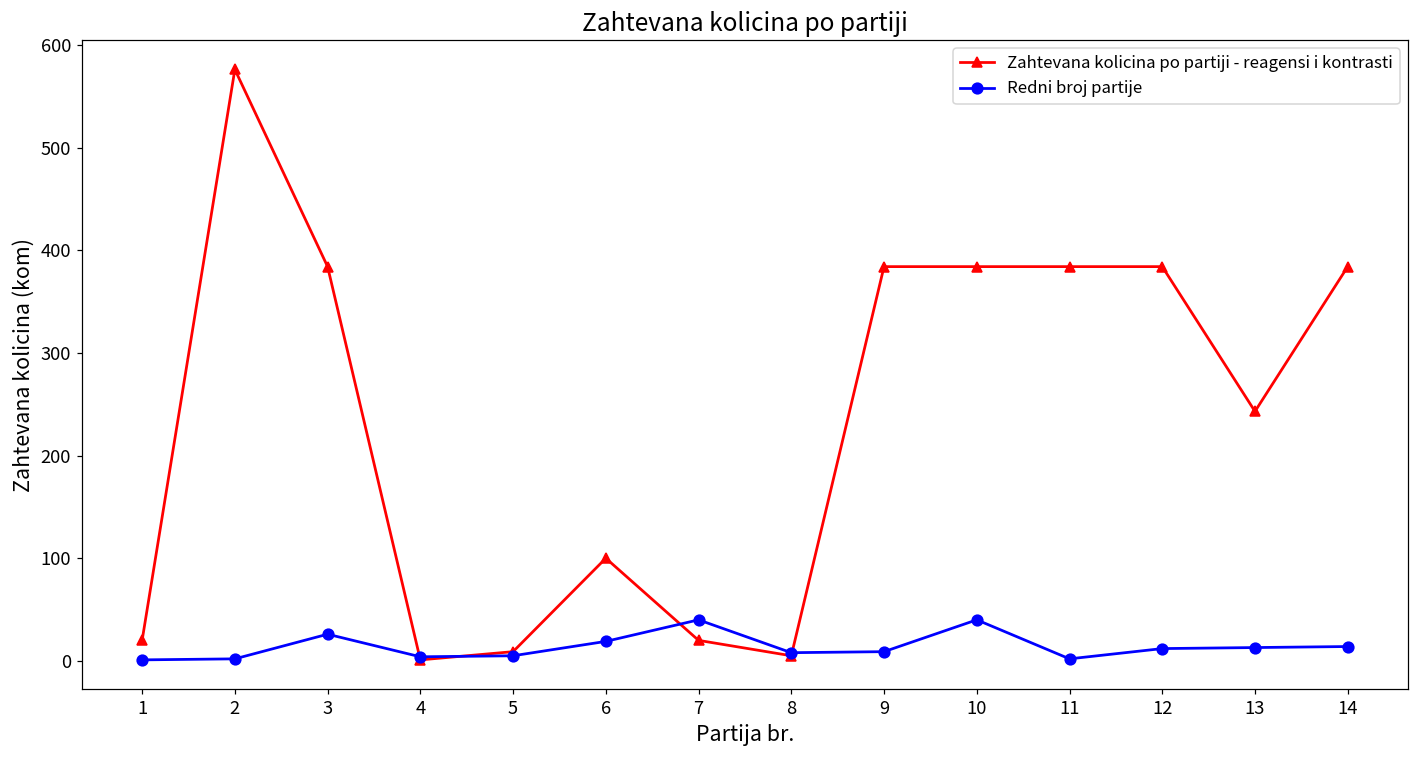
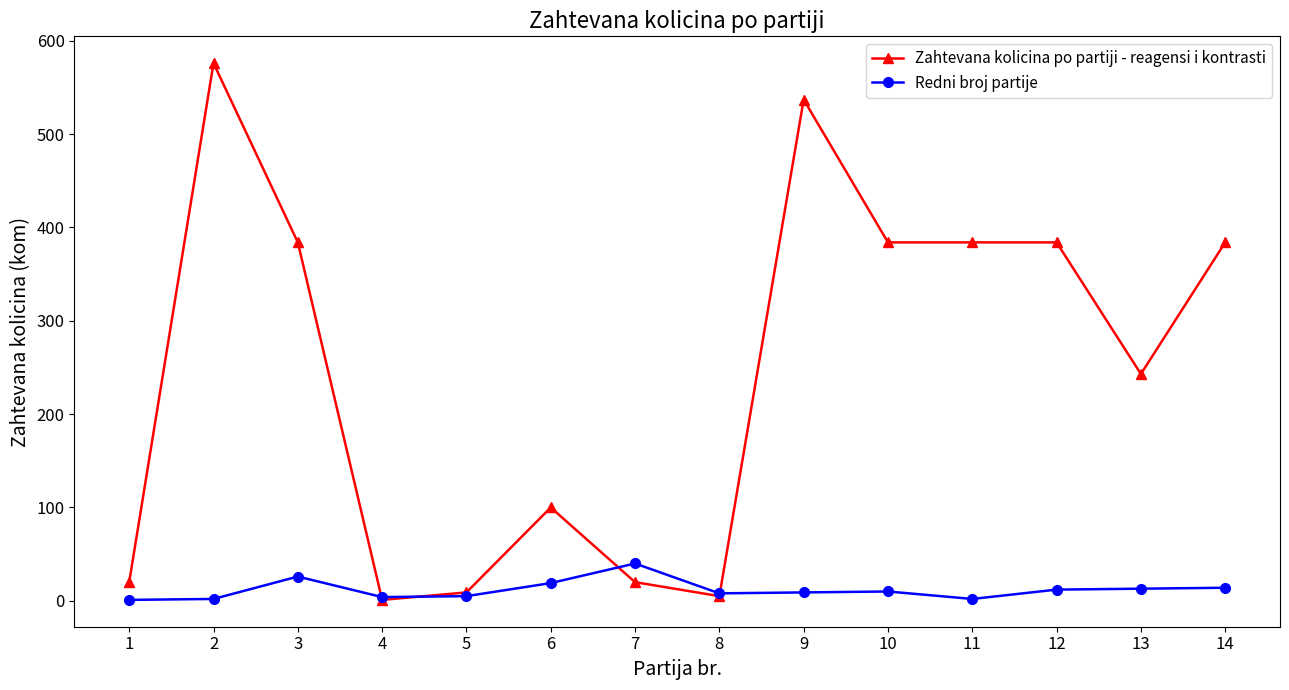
Zahtevana kolicina po partiji - reagensi i kontrasti, 9: 380 -> 540
Redni broj partije, 10: 40 -> 10
